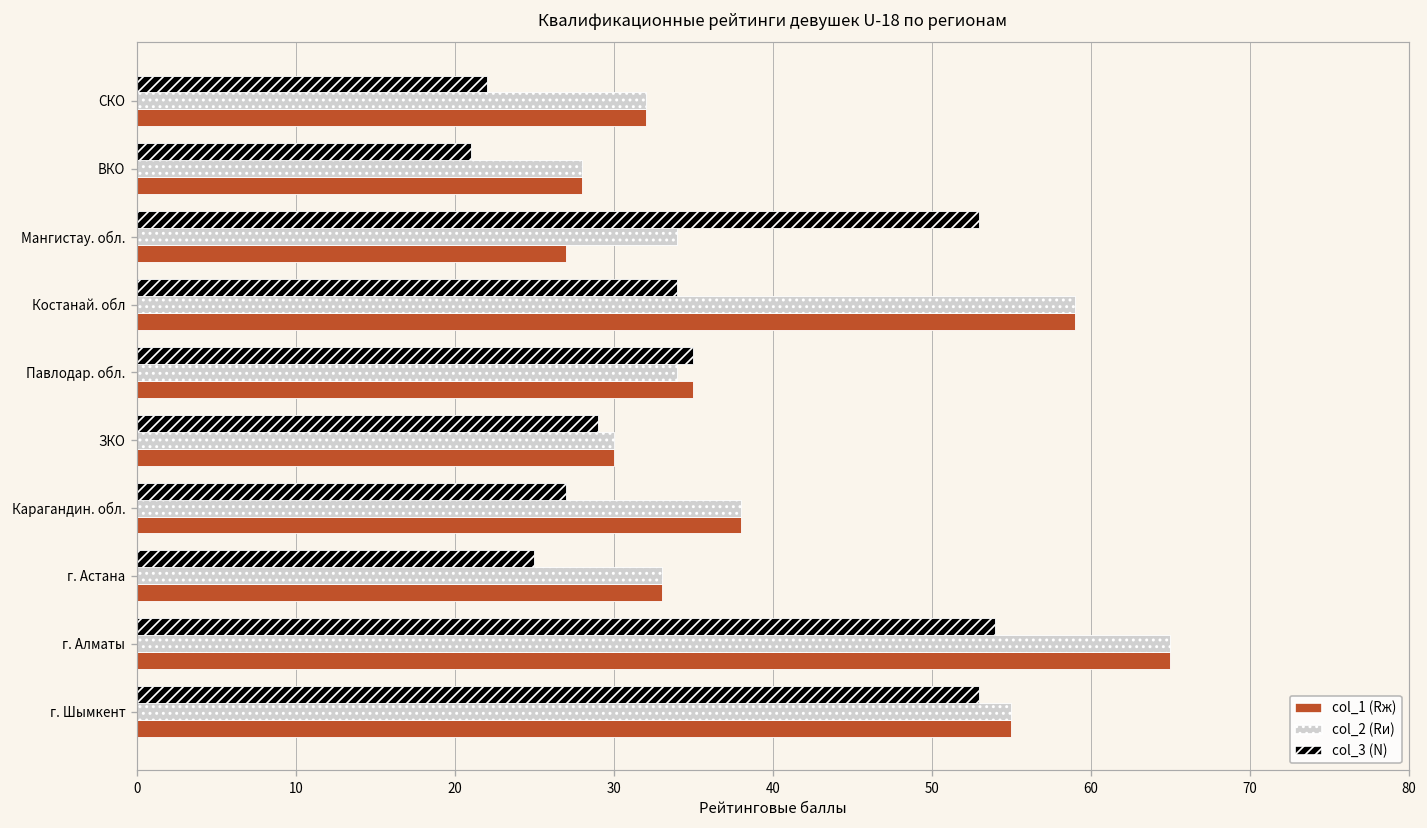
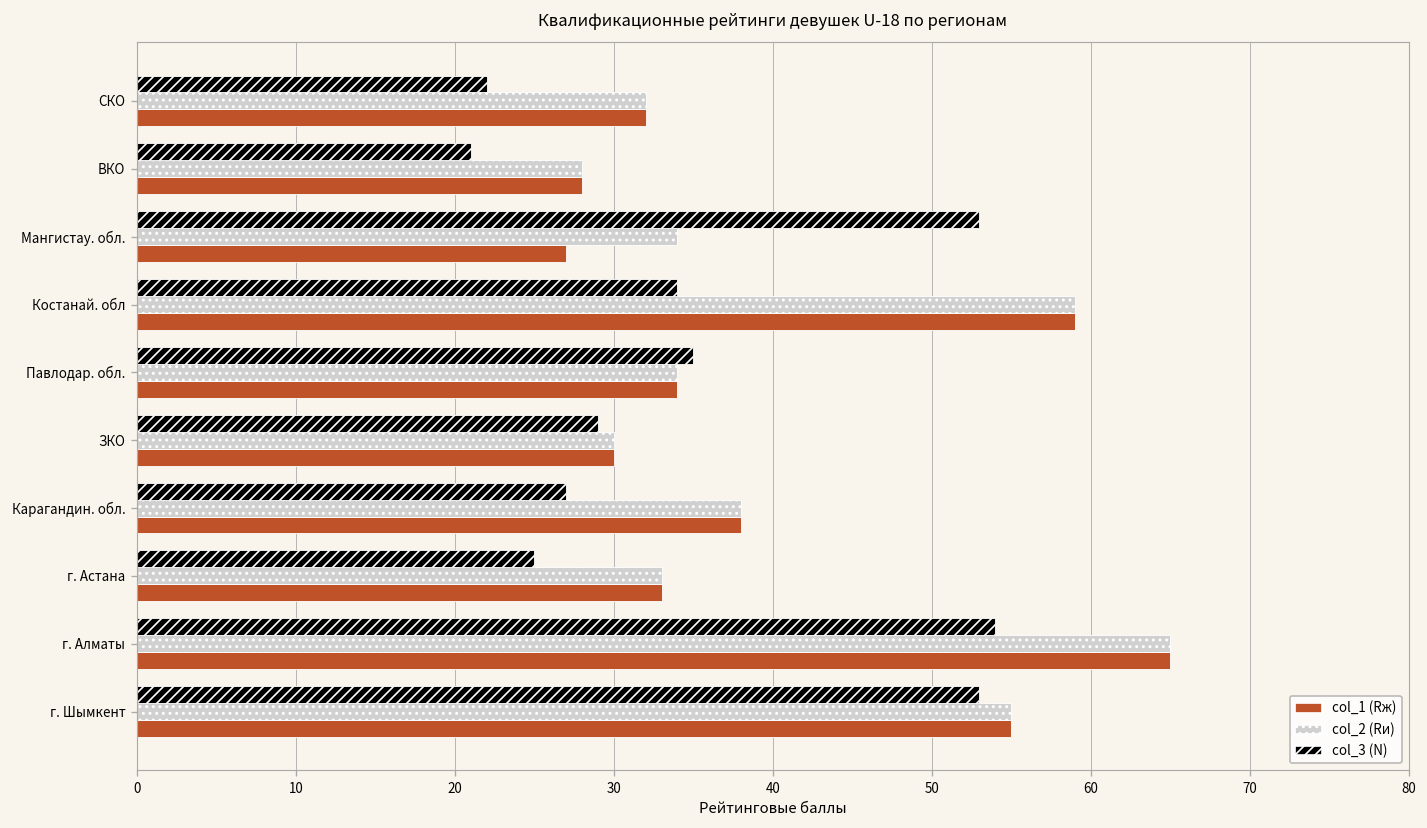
col_1 (Rж), Павлодар. обл.: 35 -> 34
